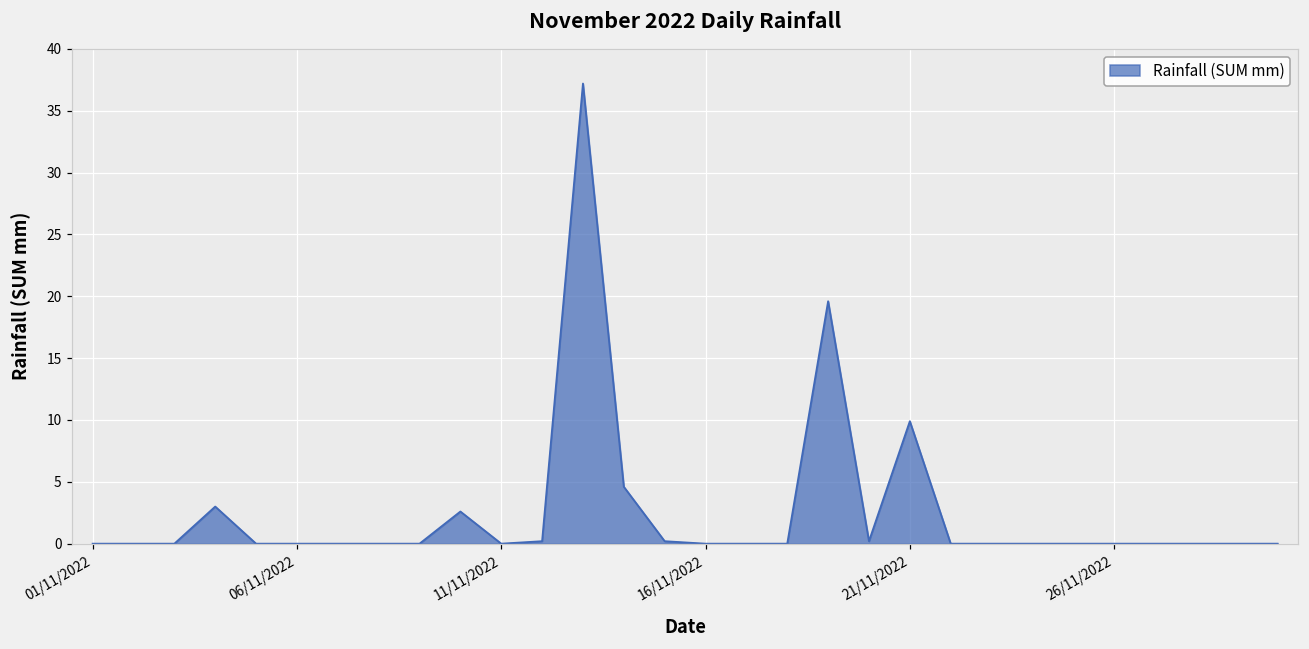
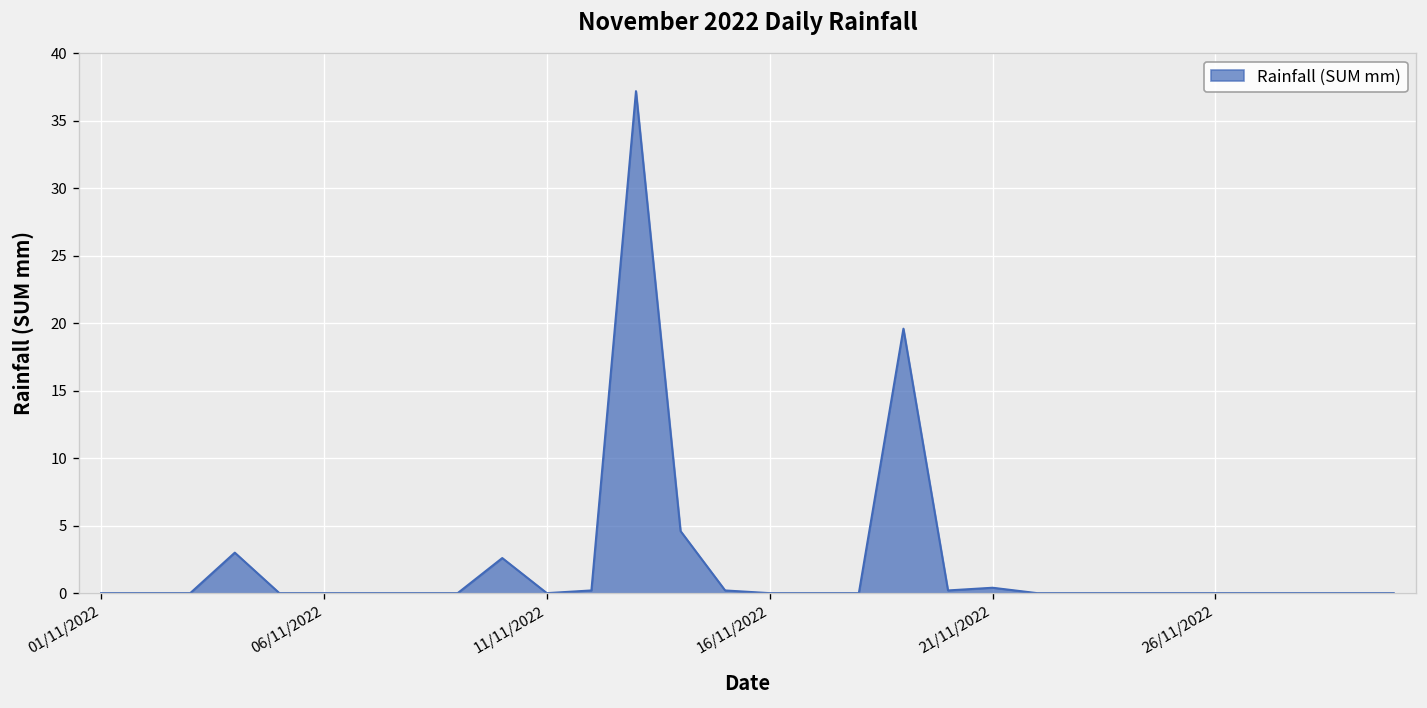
21/11/2022: 9.9 -> 0.4
